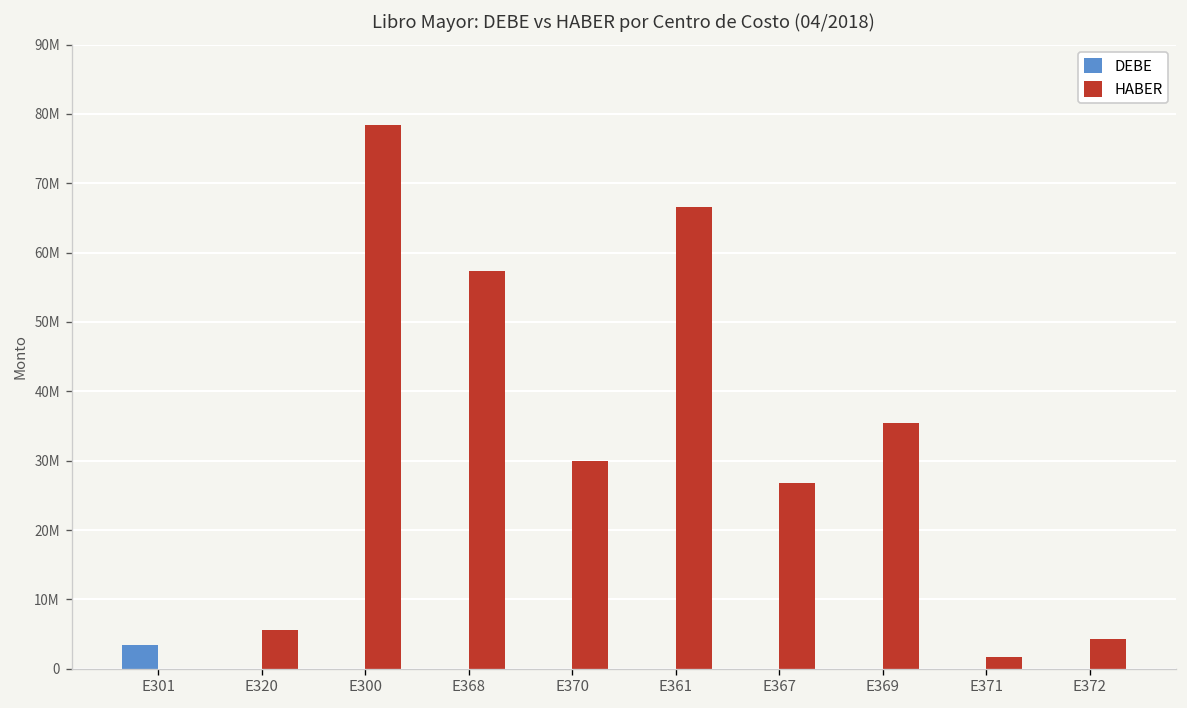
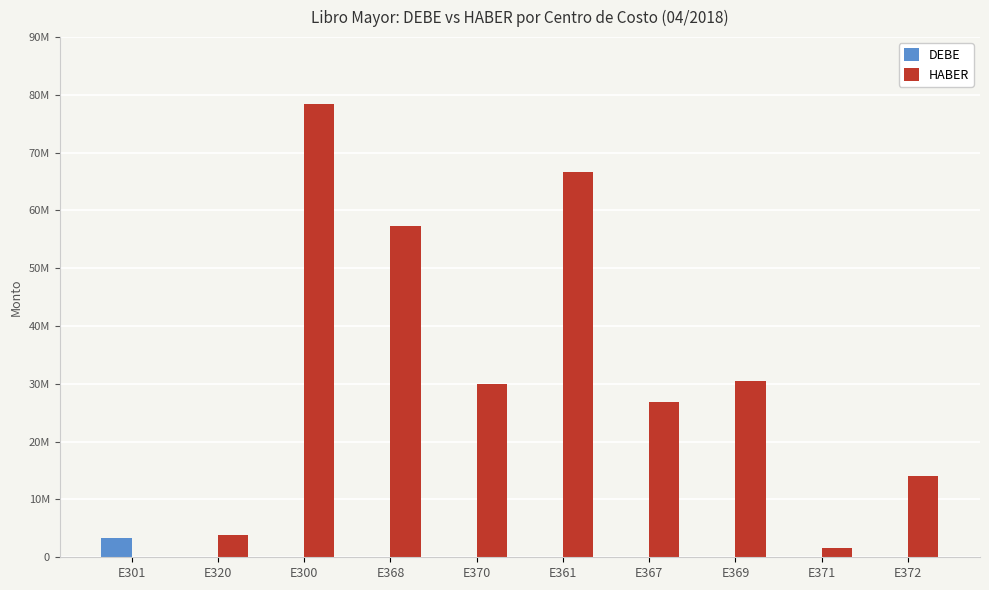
HABER, E320: 6000000 -> 4000000
HABER, E369: 35000000 -> 30000000
HABER, E372: 4000000 -> 14000000
